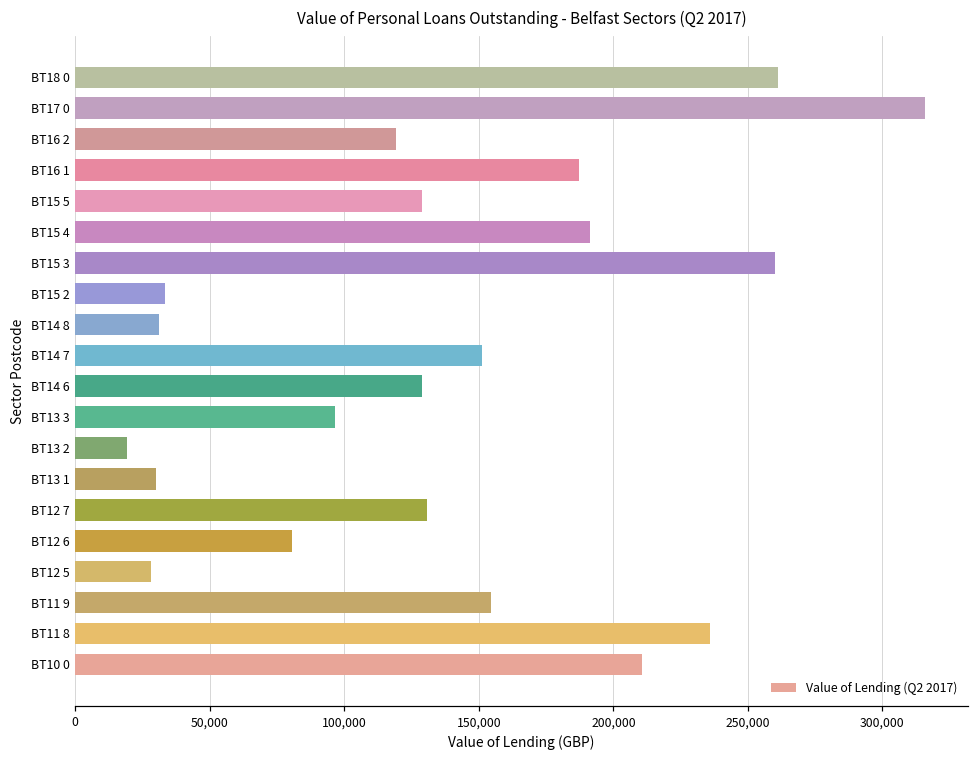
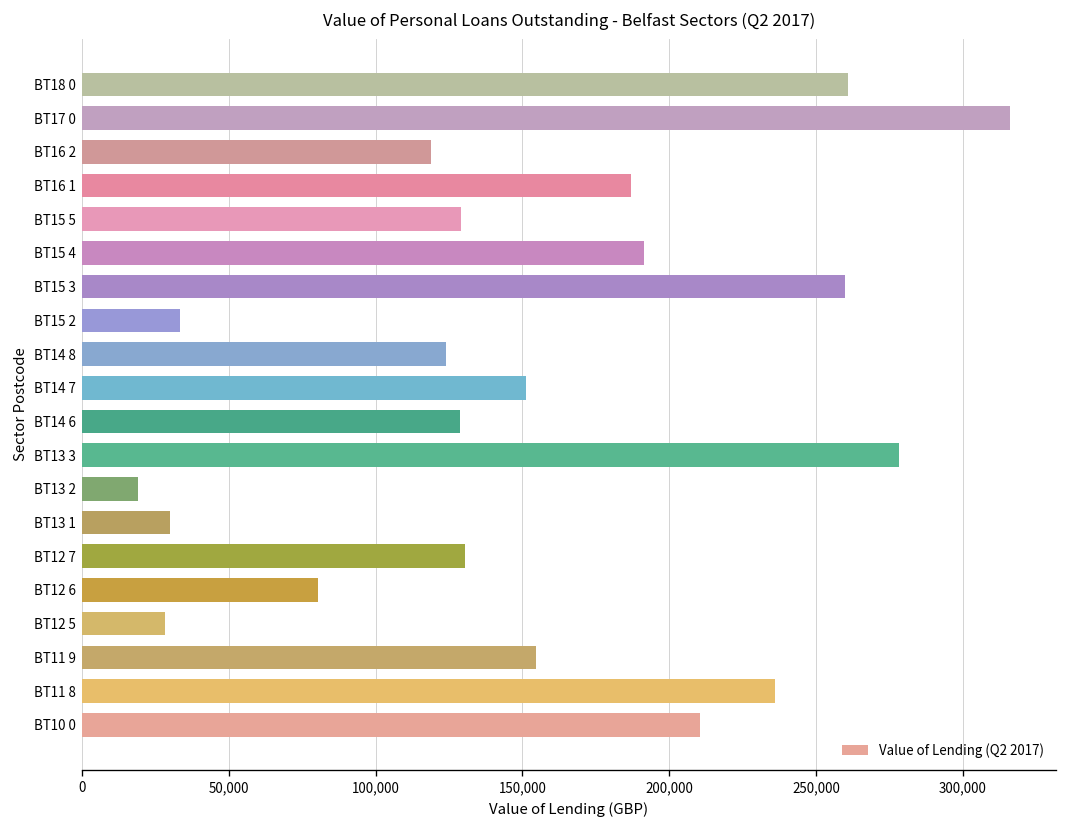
BT14 8: 31,000 -> 124,000
BT13 3: 97,000 -> 278,000
